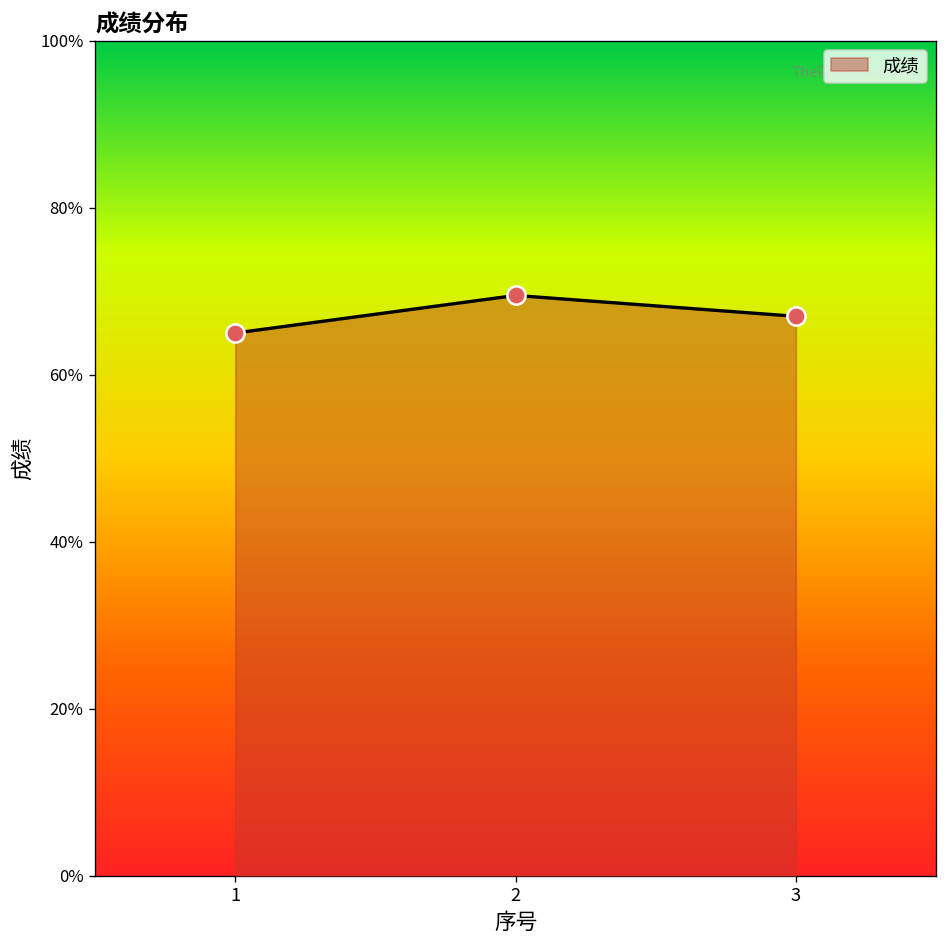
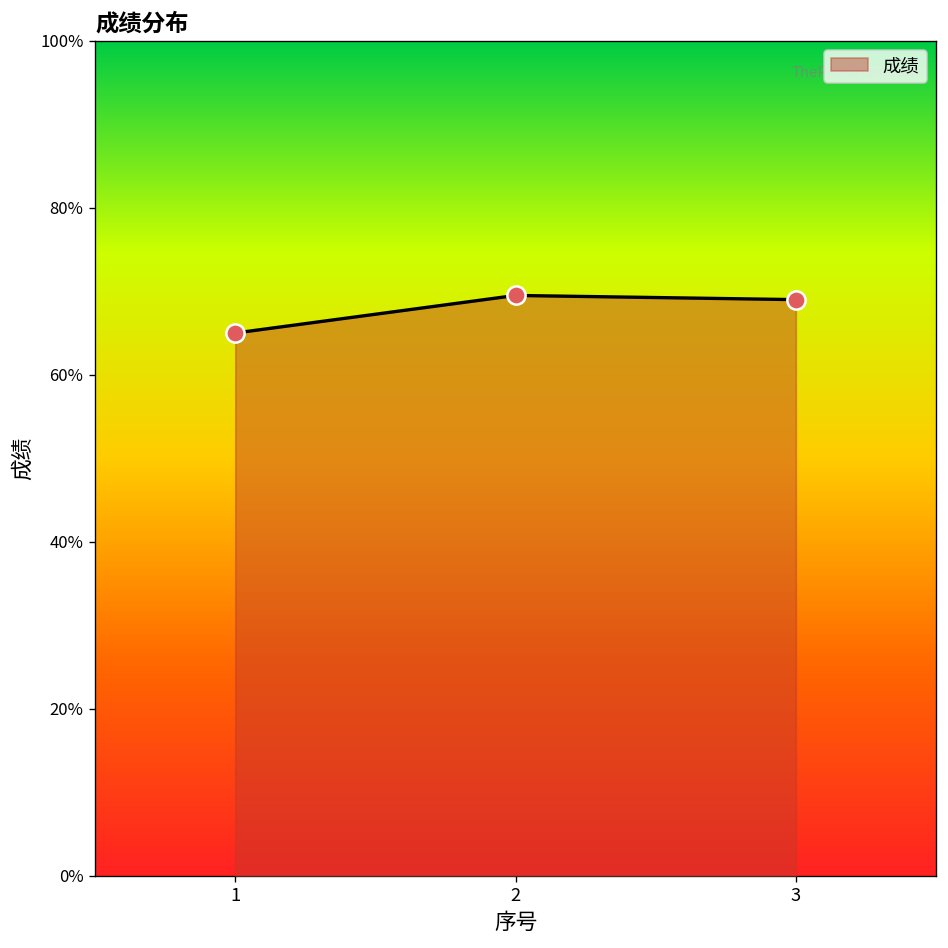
3: 67% -> 69%
